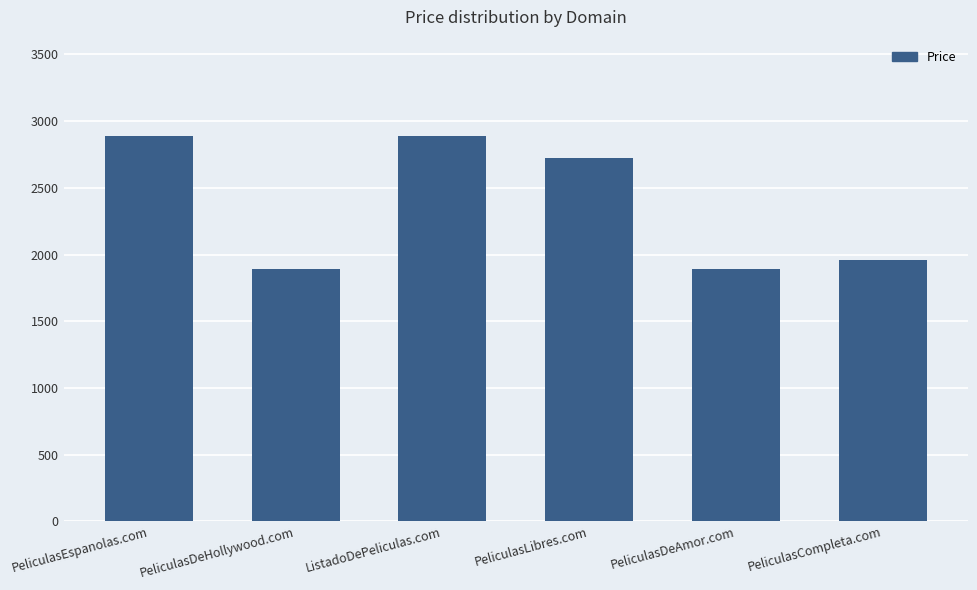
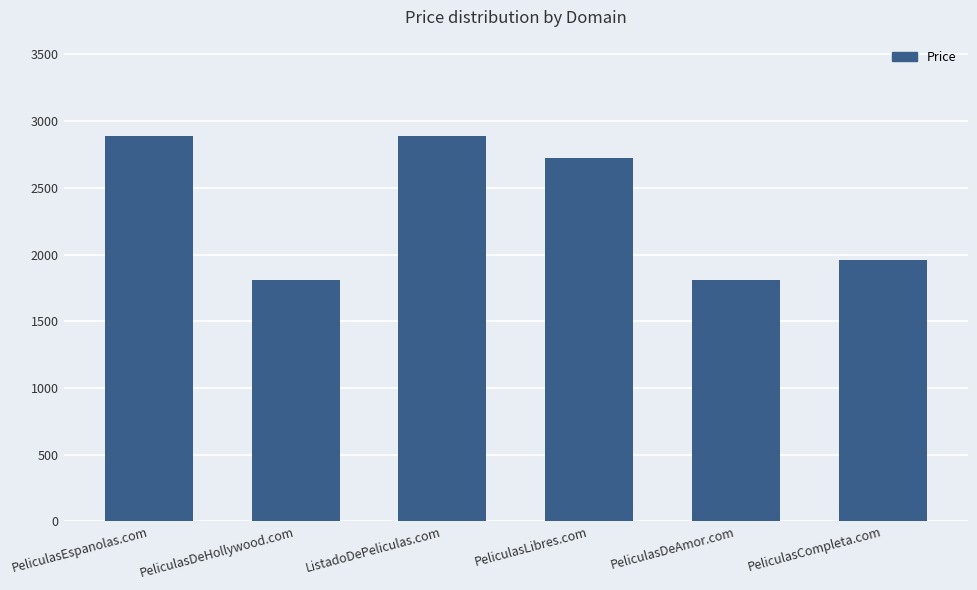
PeliculasDeHollywood.com: 1890 -> 1810
PeliculasDeAmor.com: 1890 -> 1810
